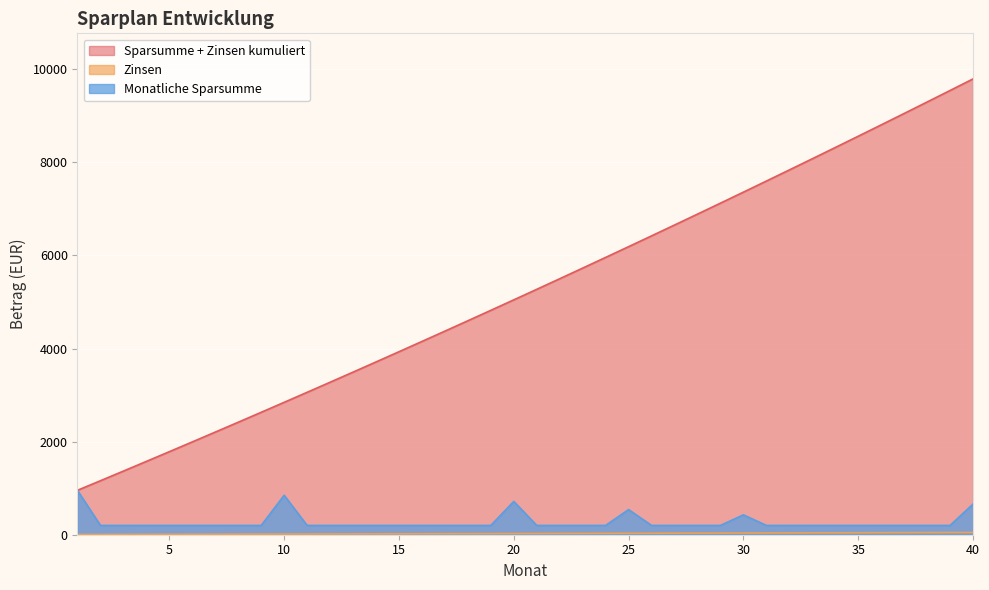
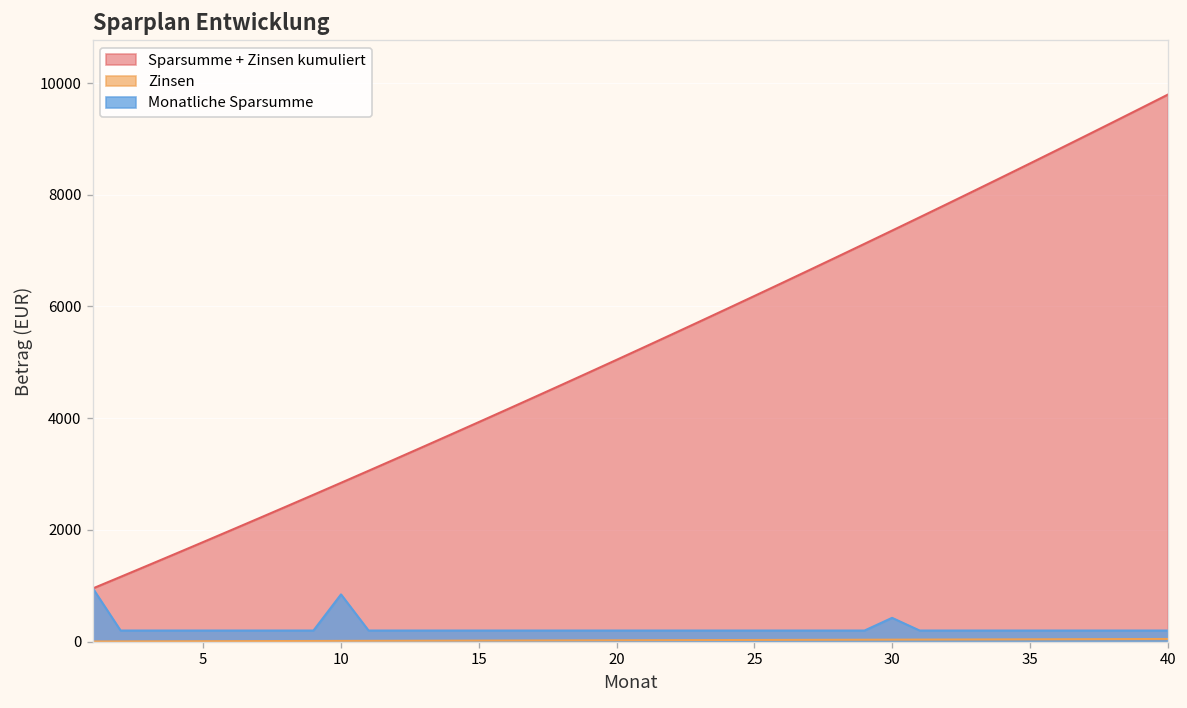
Monatliche Sparsumme, 20: 700 -> 200
Monatliche Sparsumme, 25: 500 -> 200
Monatliche Sparsumme, 40: 700 -> 200
